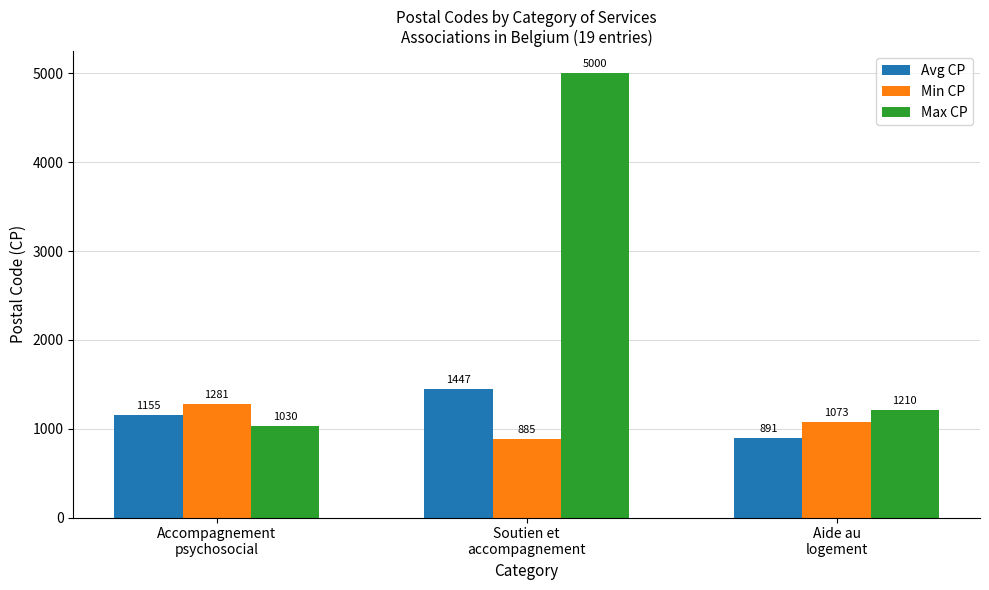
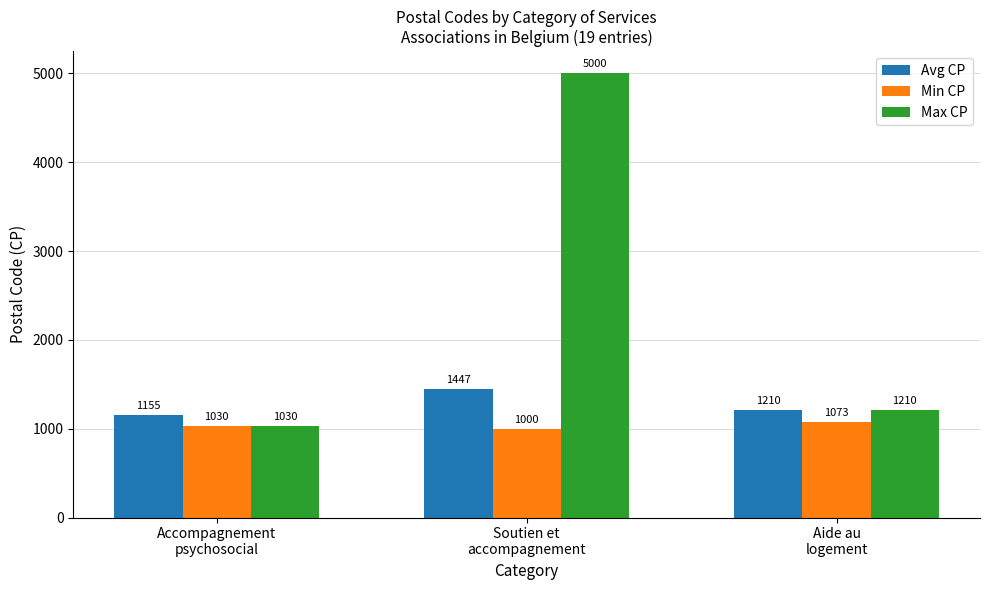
Min CP, Accompagnement psychosocial: 1281 -> 1030
Min CP, Soutien et accompagnement: 885 -> 1000
Avg CP, Aide au logement: 891 -> 1210
